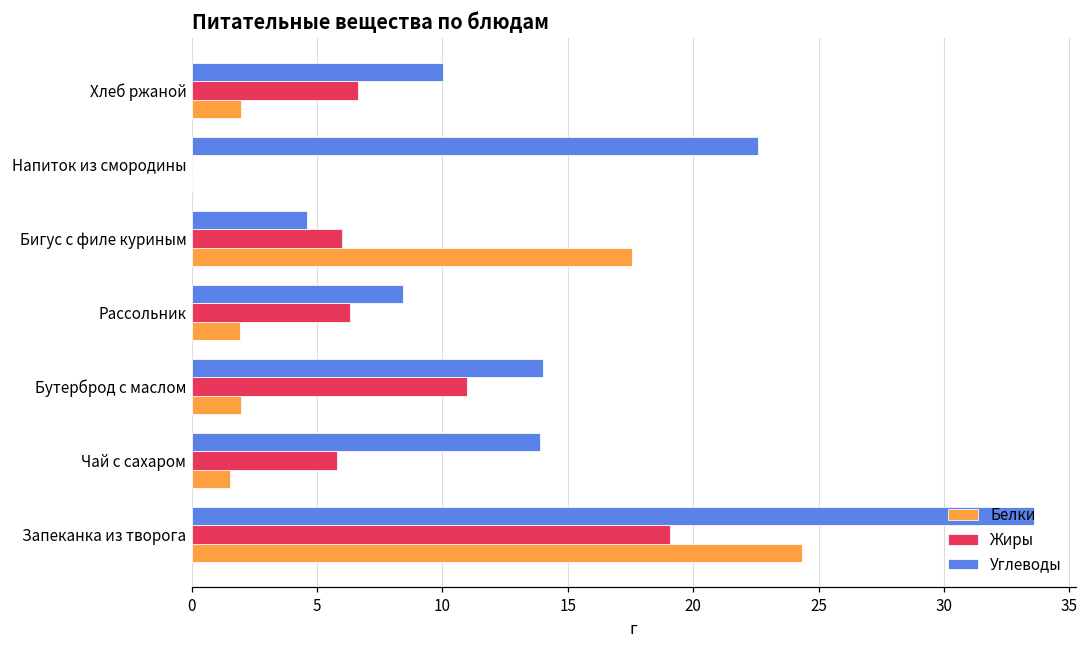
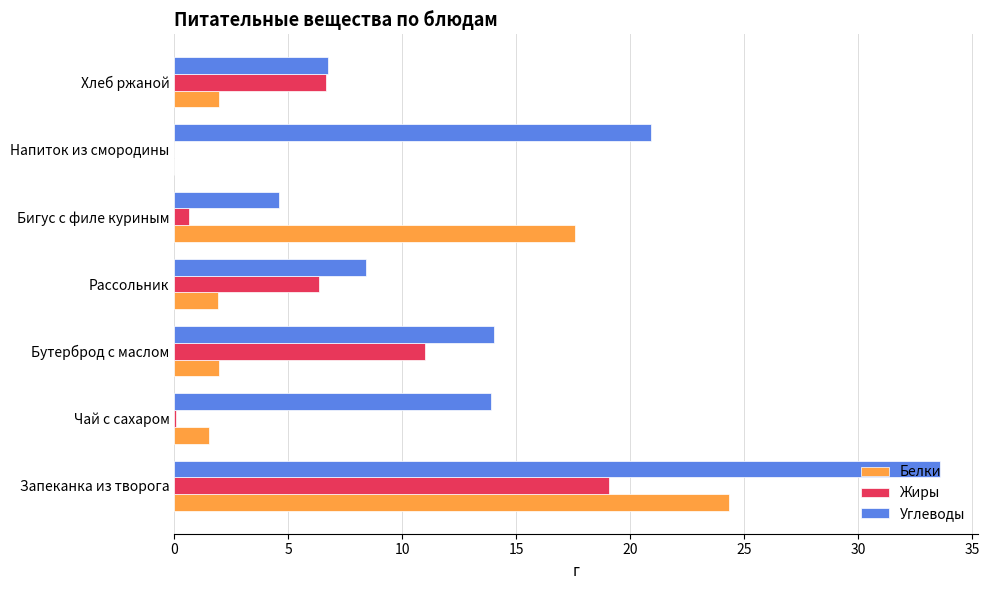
Углеводы, Хлеб ржаной: 10.0 -> 6.8
Углеводы, Напиток из смородины: 22.6 -> 20.9
Жиры, Бигус с филе куриным: 6.0 -> 0.6
Жиры, Чай с сахаром: 5.8 -> 0.1
